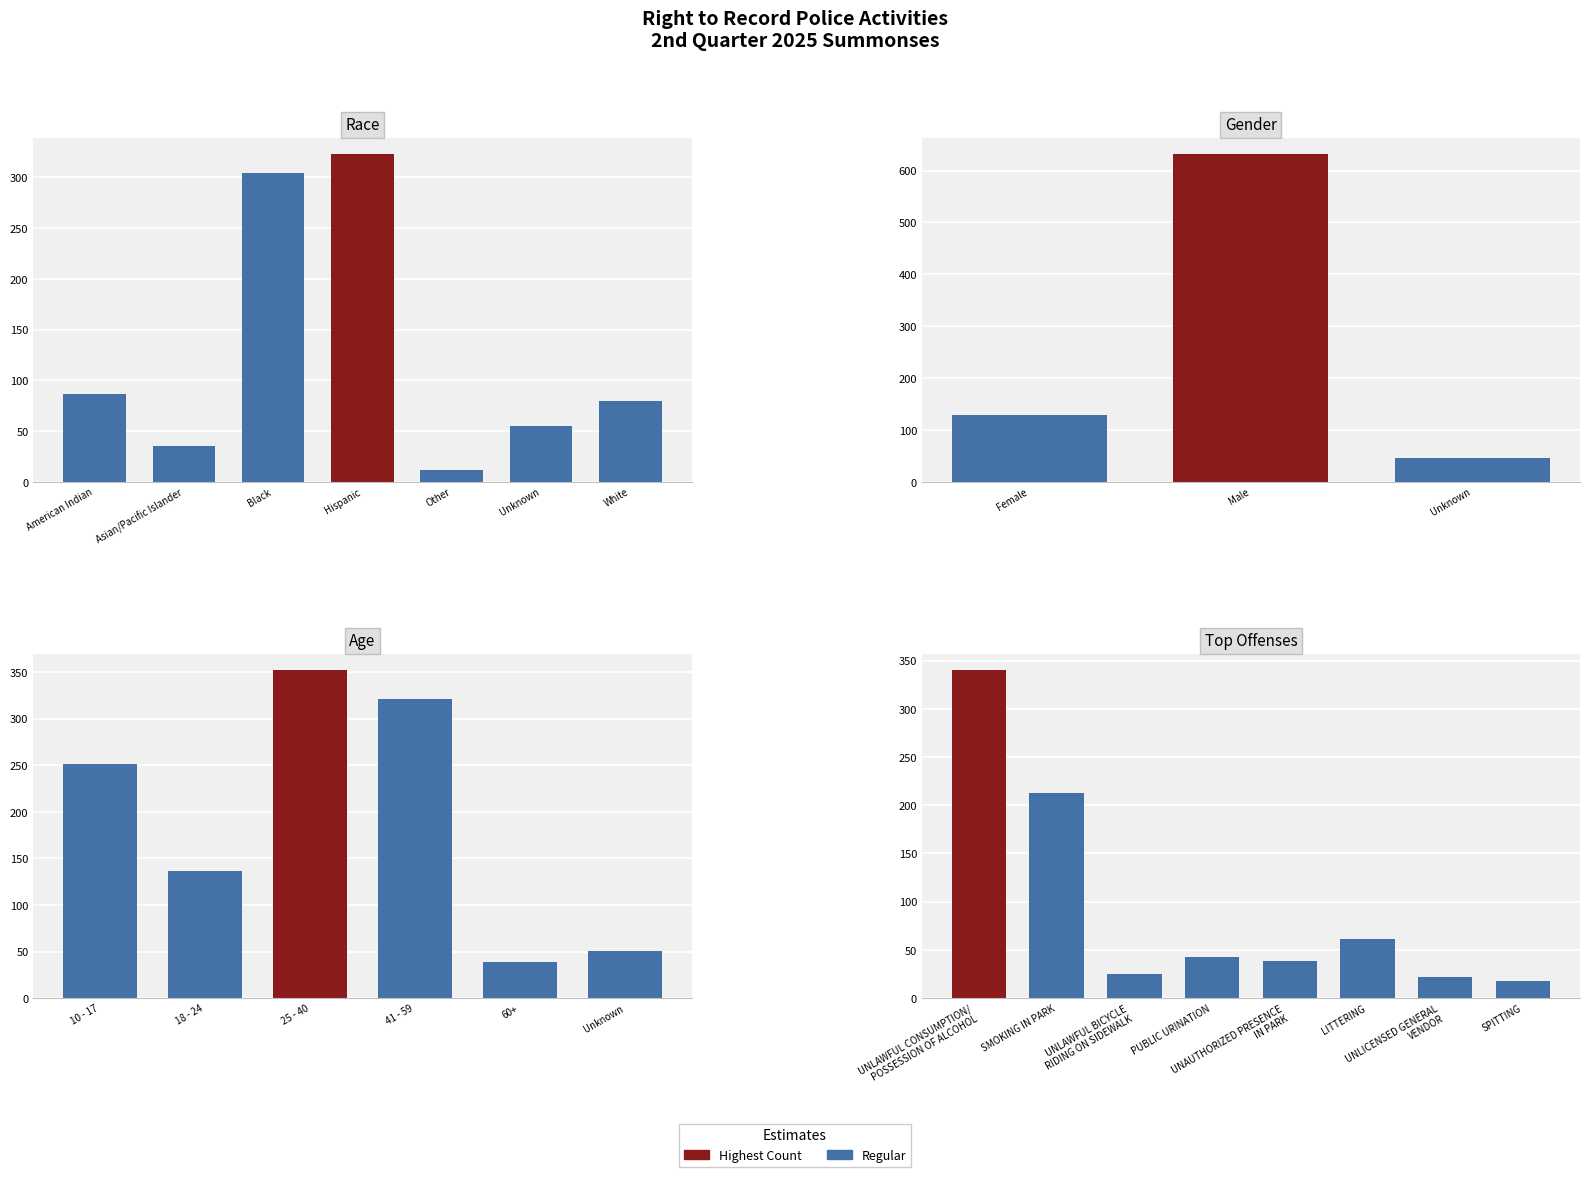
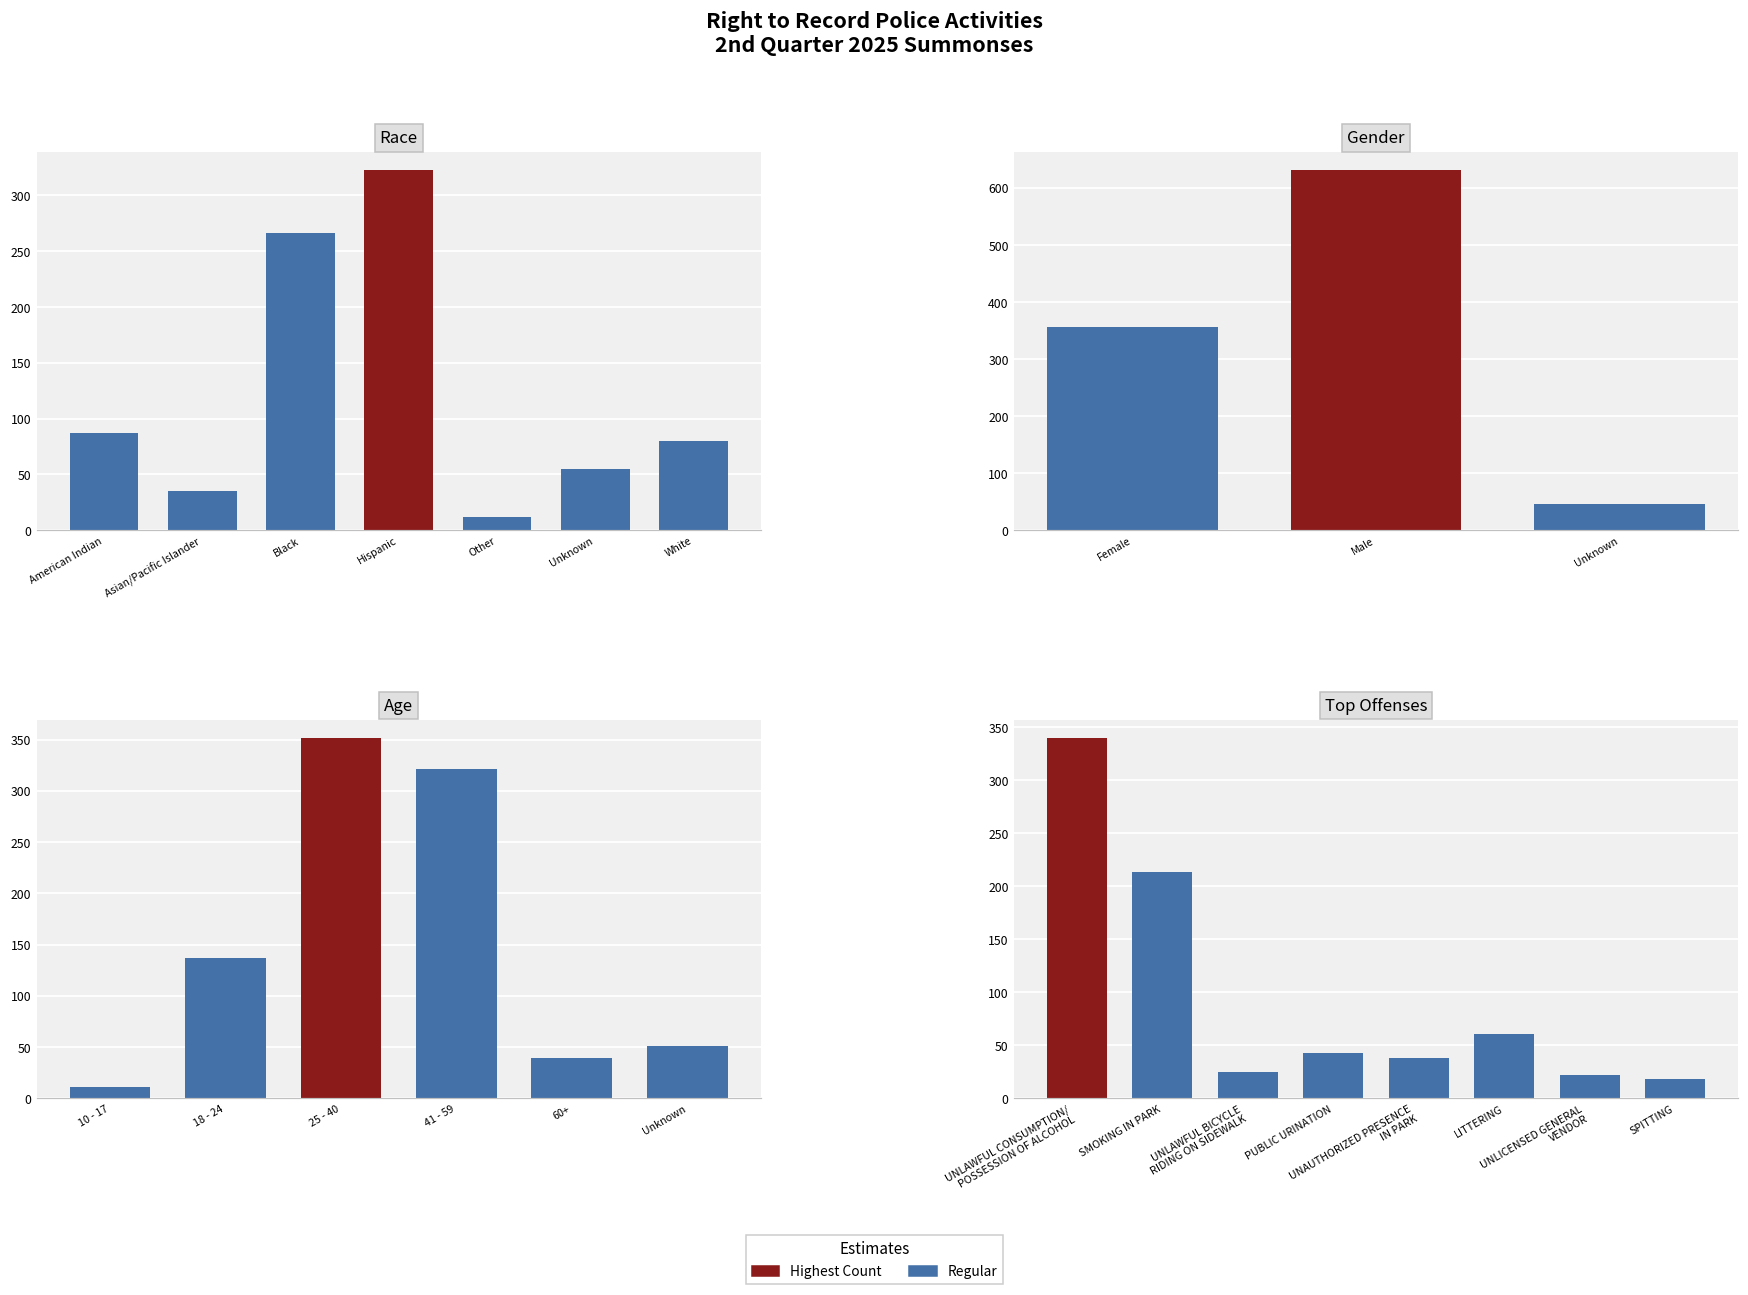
Race, Black: 304 -> 266
Gender, Female: 130 -> 360
Age, 10 - 17: 250 -> 10
